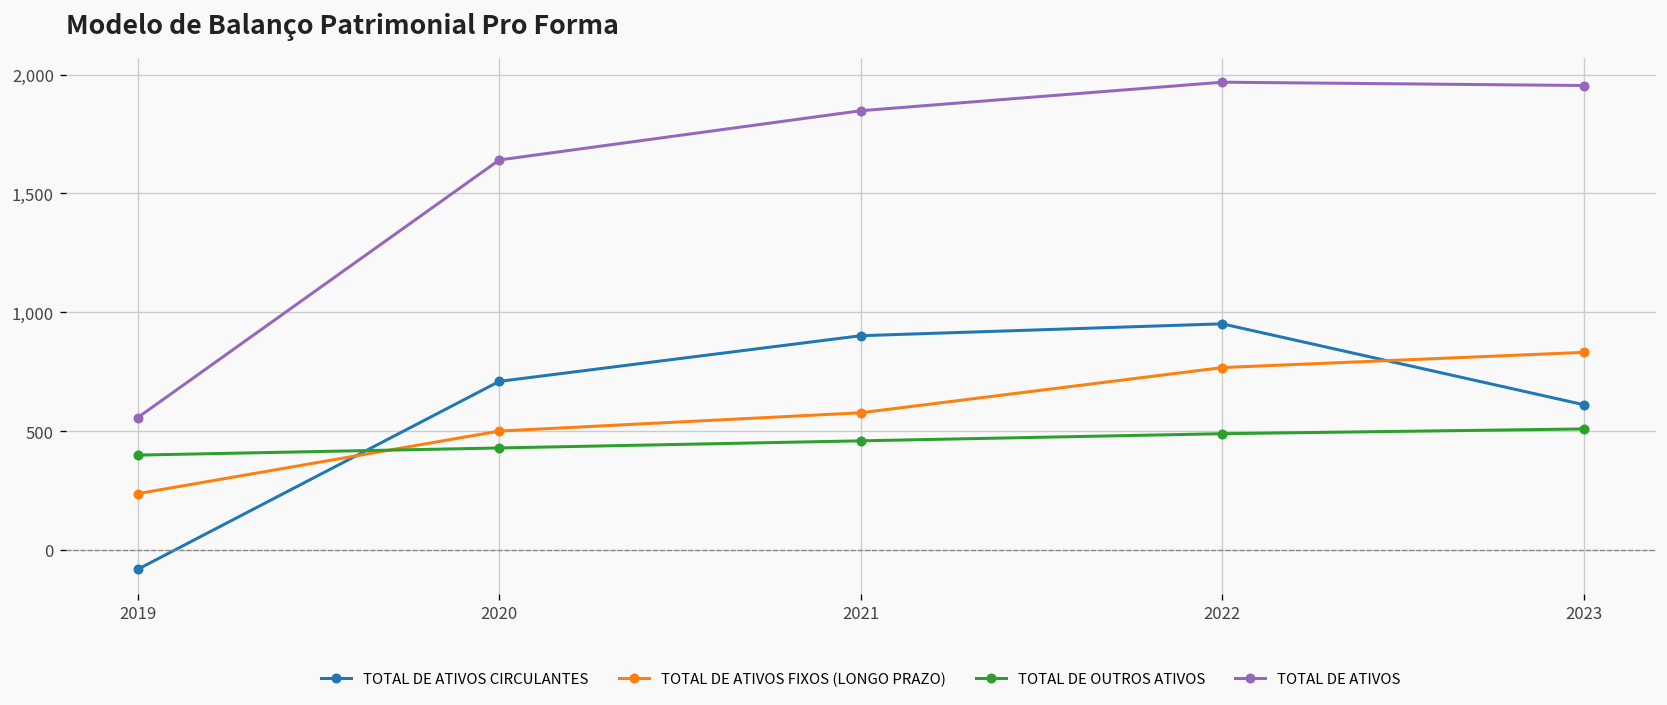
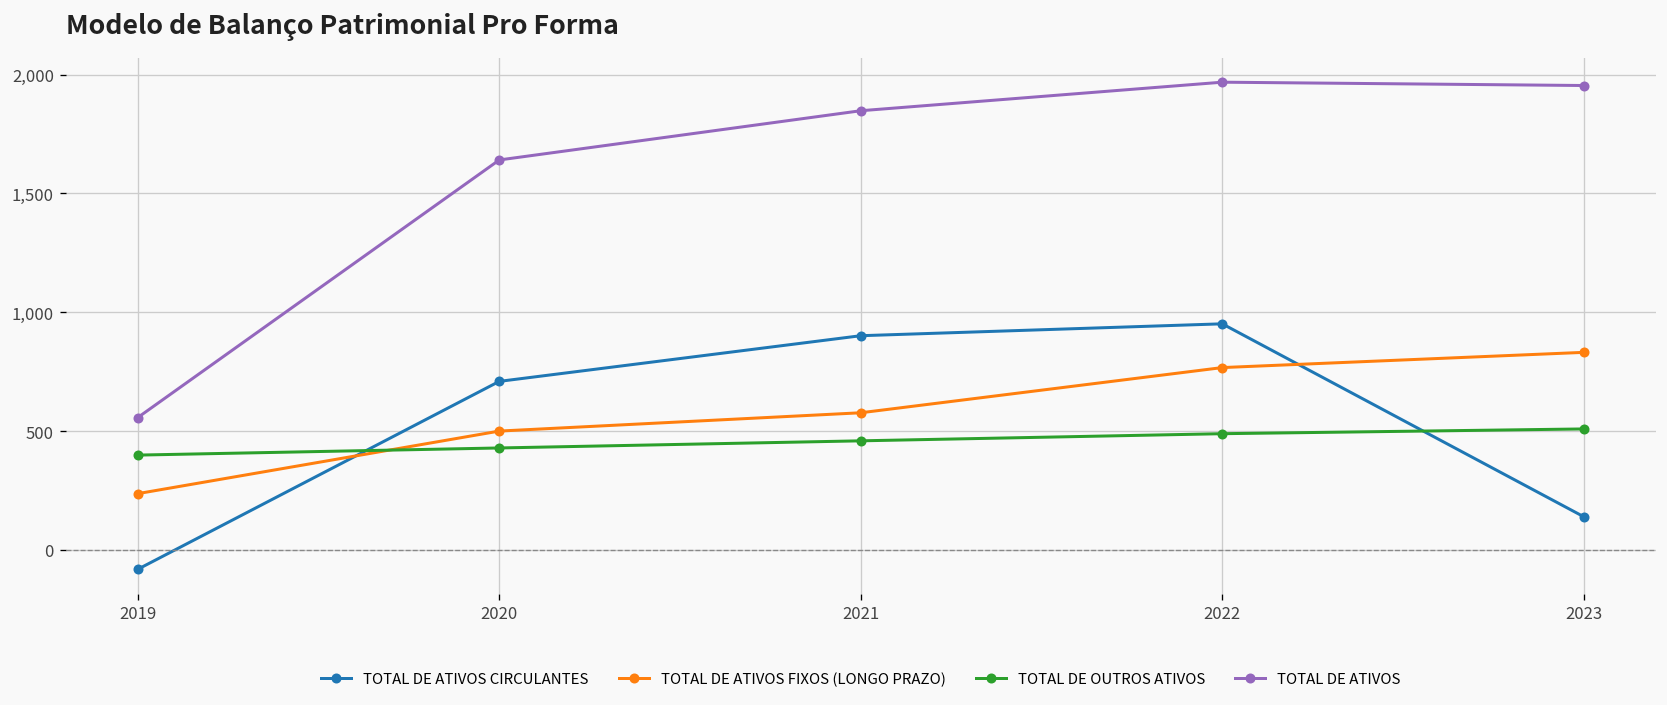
TOTAL DE ATIVOS CIRCULANTES, 2023: 610 -> 140
